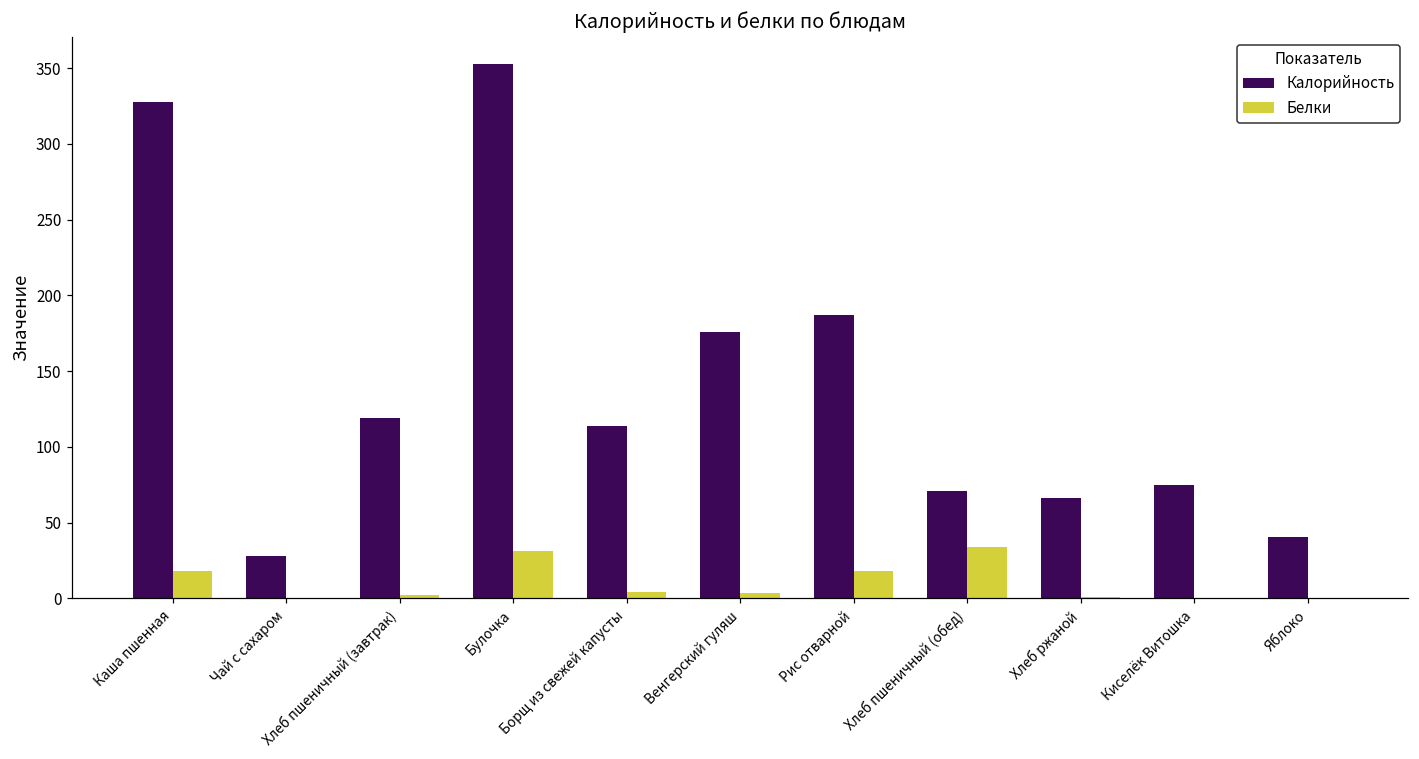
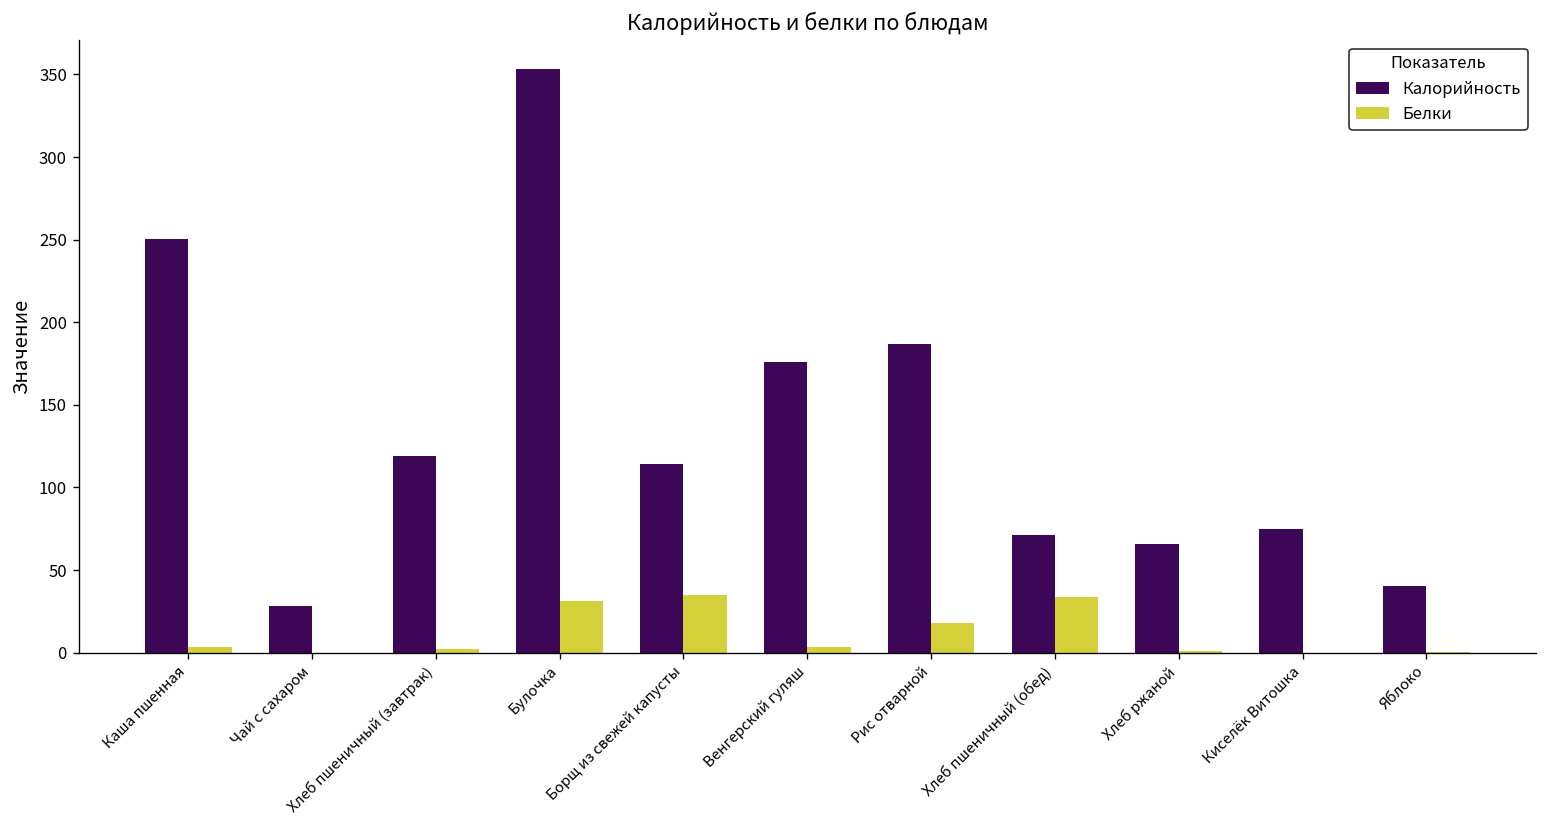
Калорийность, Каша пшенная: 328 -> 250
Белки, Каша пшенная: 18 -> 4
Белки, Борщ из свежей капусты: 4 -> 35
